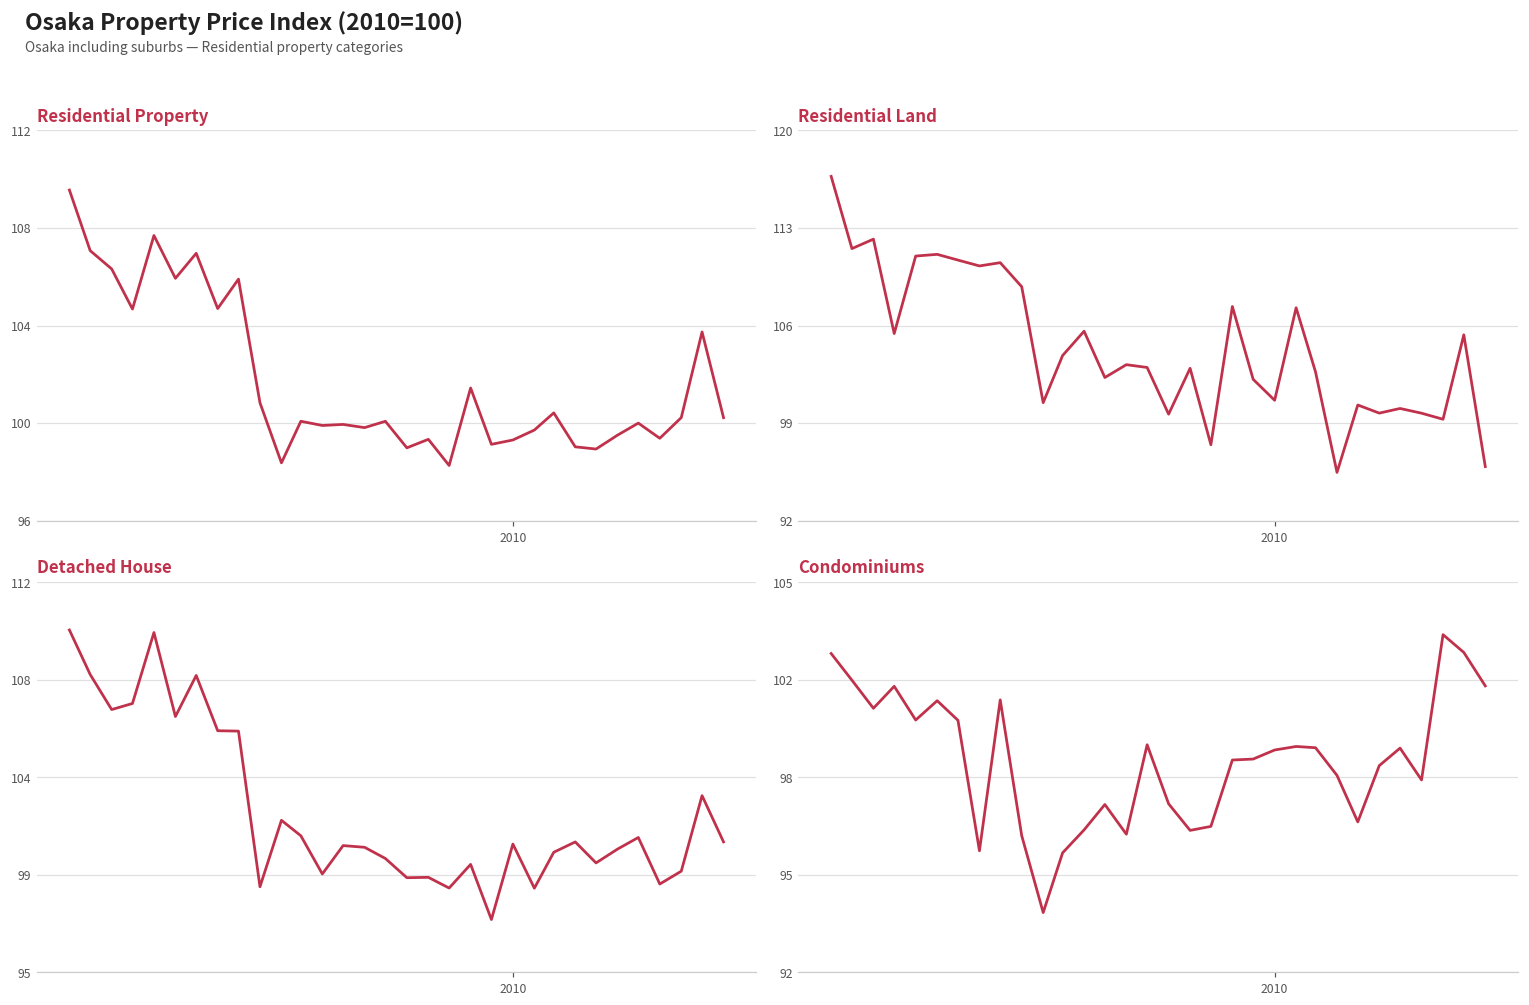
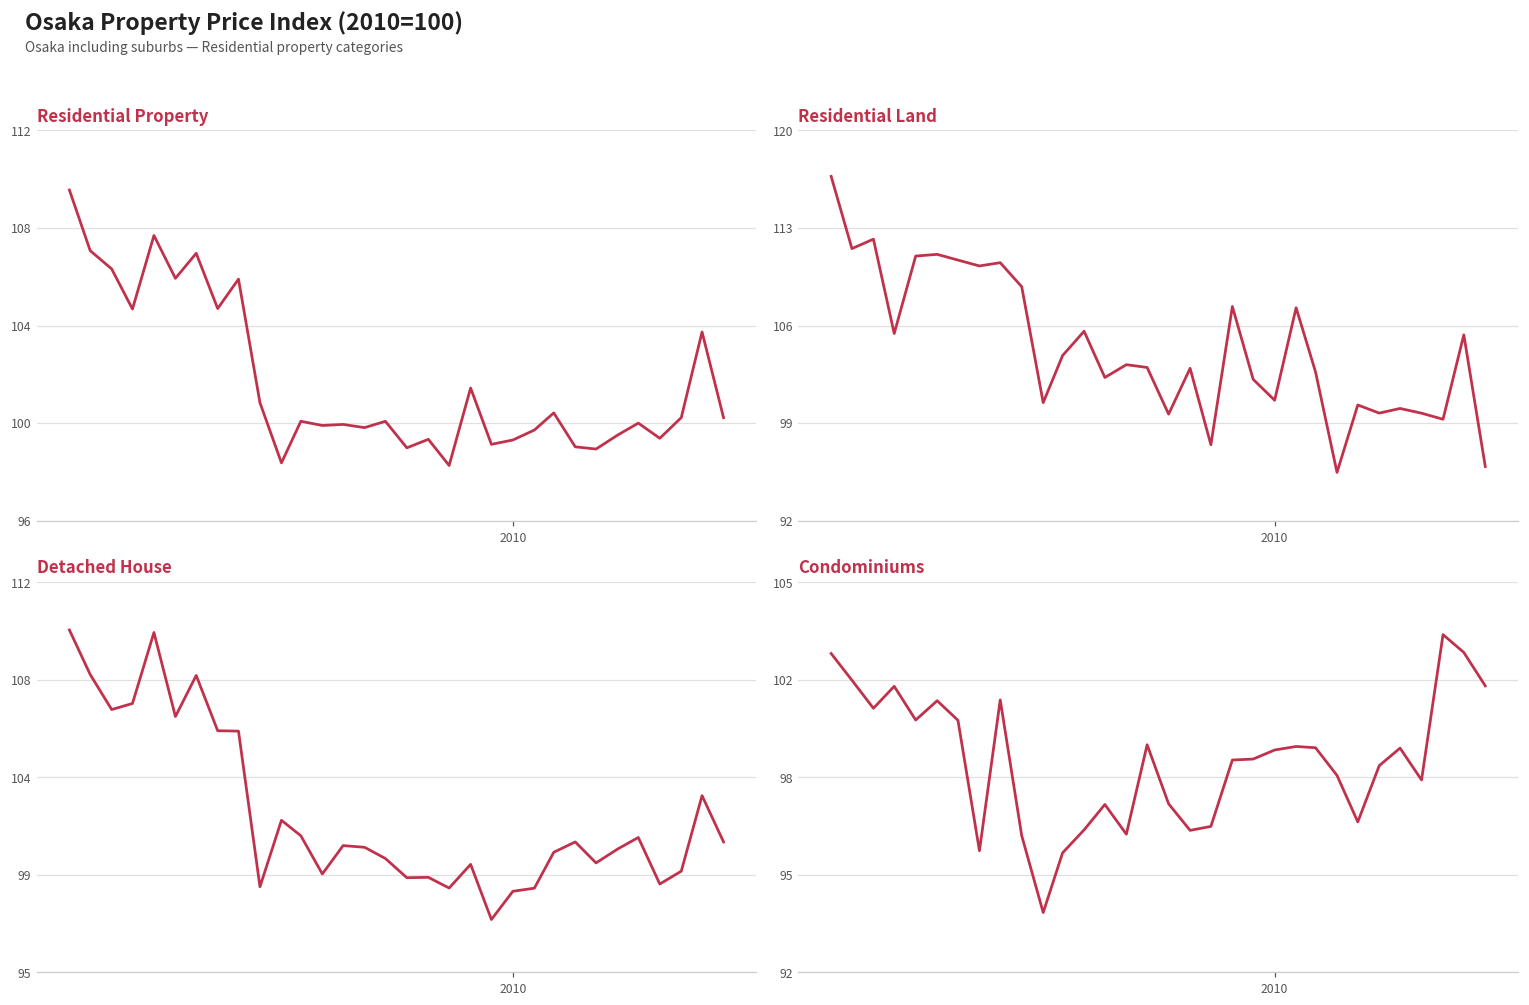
Detached House, 2010: 100.6 -> 98.5
